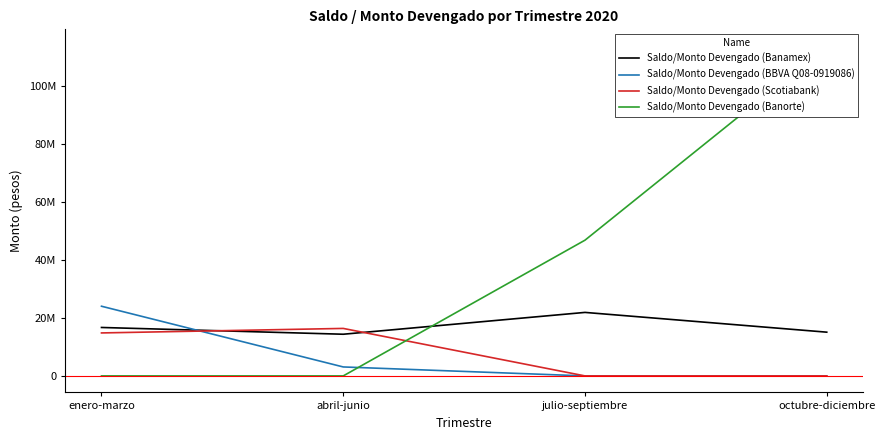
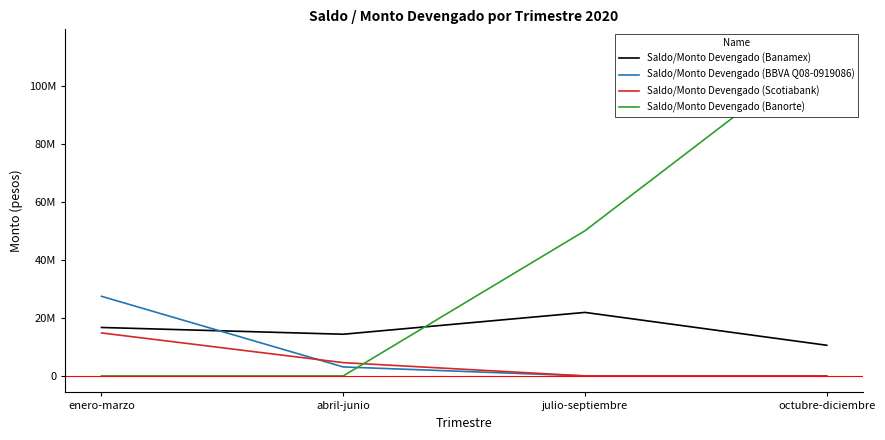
Saldo/Monto Devengado (BBVA Q08-0919086), enero-marzo: 24000000 -> 27000000
Saldo/Monto Devengado (Scotiabank), abril-junio: 16000000 -> 5000000
Saldo/Monto Devengado (Banorte), julio-septiembre: 47000000 -> 50000000
Saldo/Monto Devengado (Banamex), octubre-diciembre: 15000000 -> 11000000
